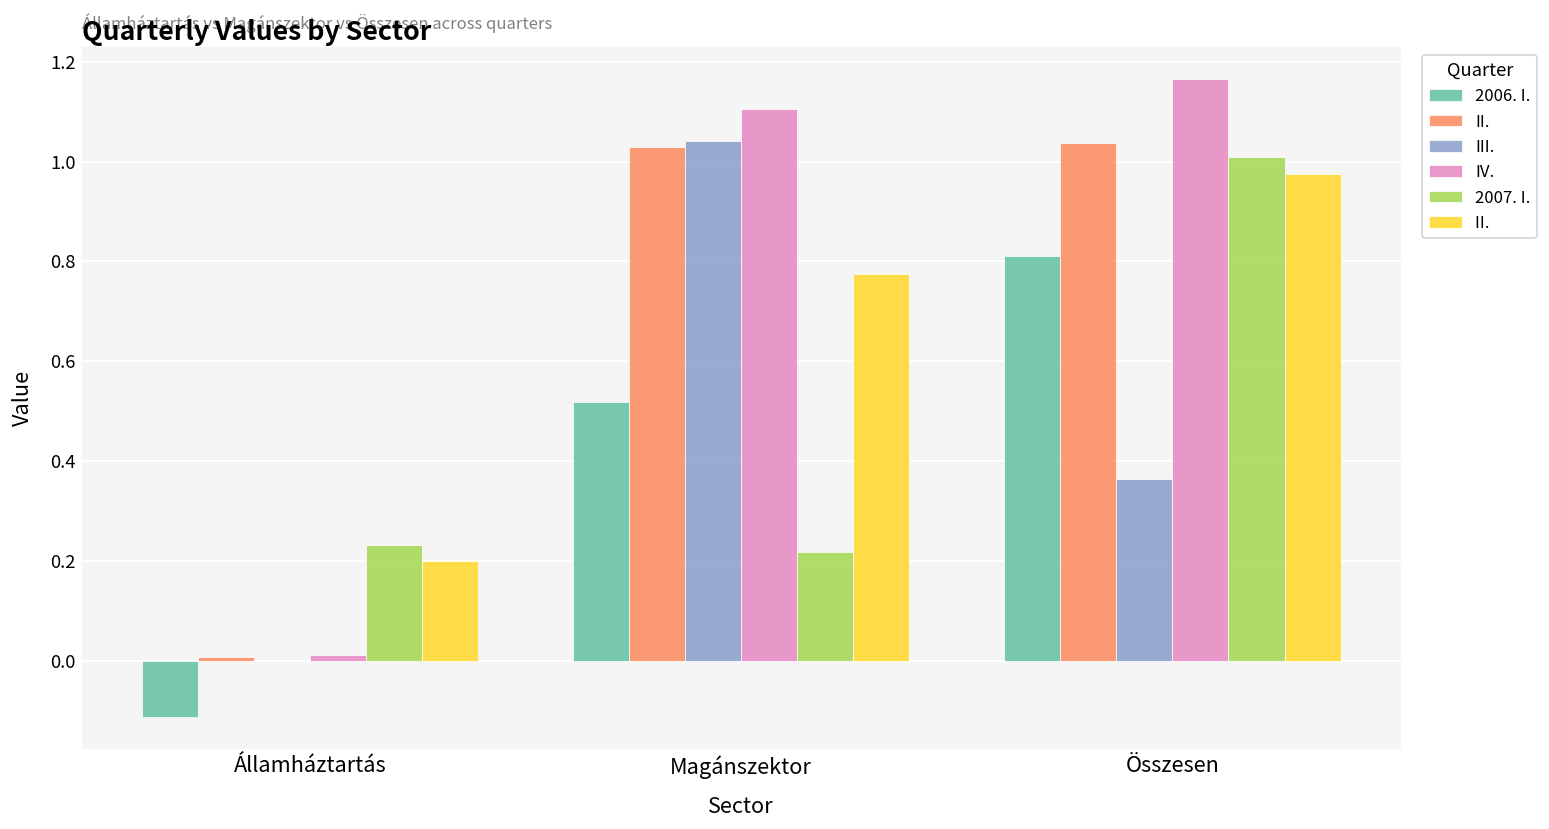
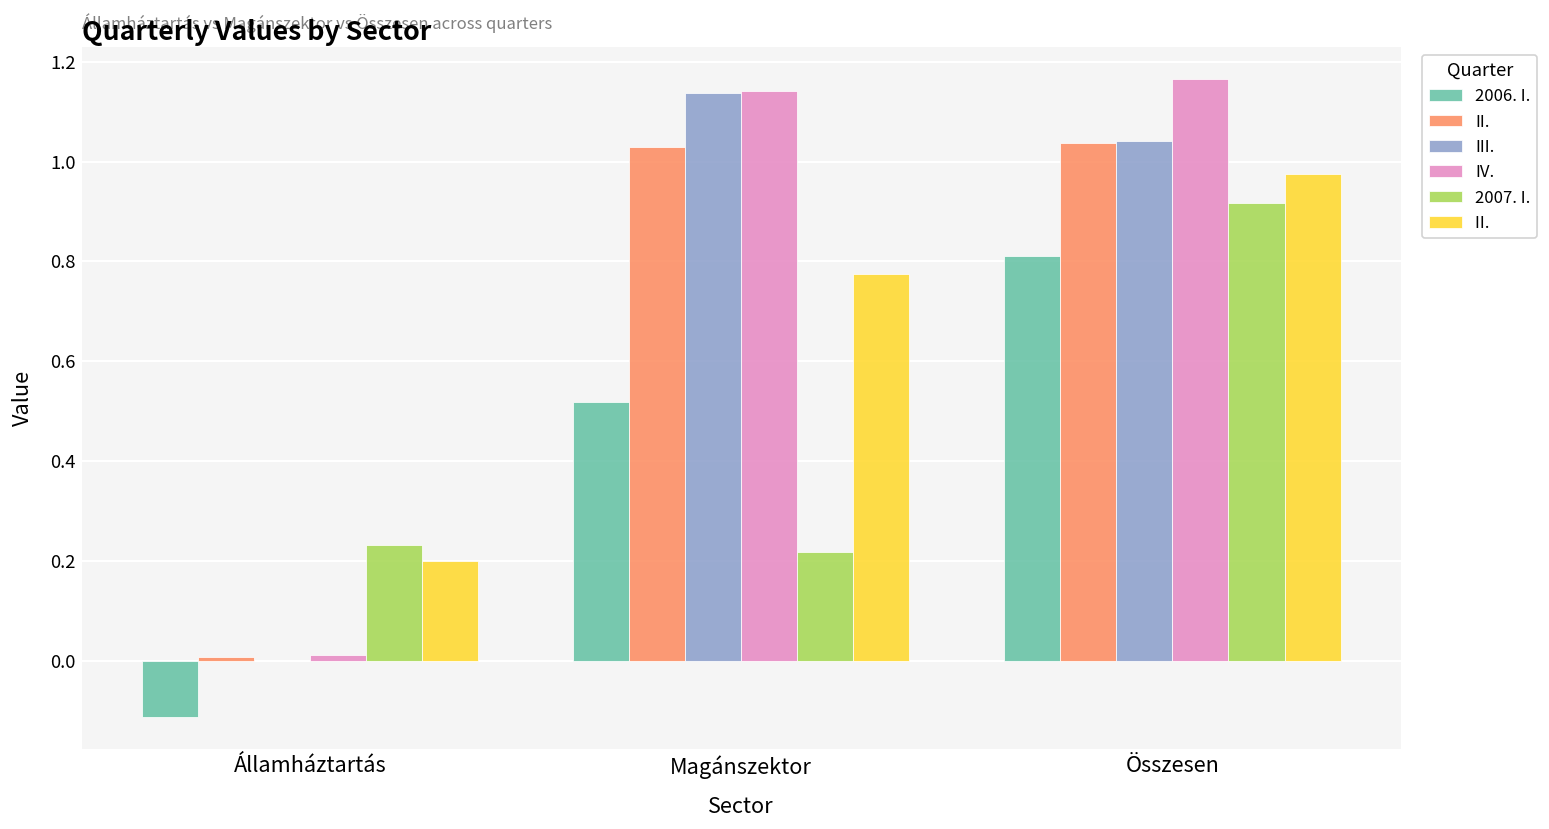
III., Magánszektor: 1.04 -> 1.14
IV., Magánszektor: 1.10 -> 1.14
III., Összesen: 0.36 -> 1.04
2007. I., Összesen: 1.01 -> 0.92
